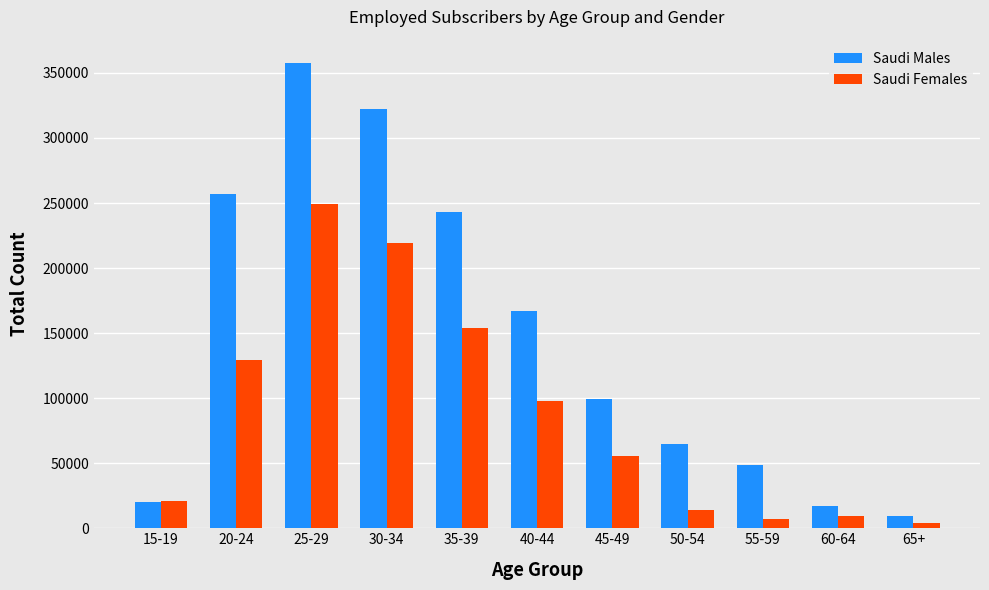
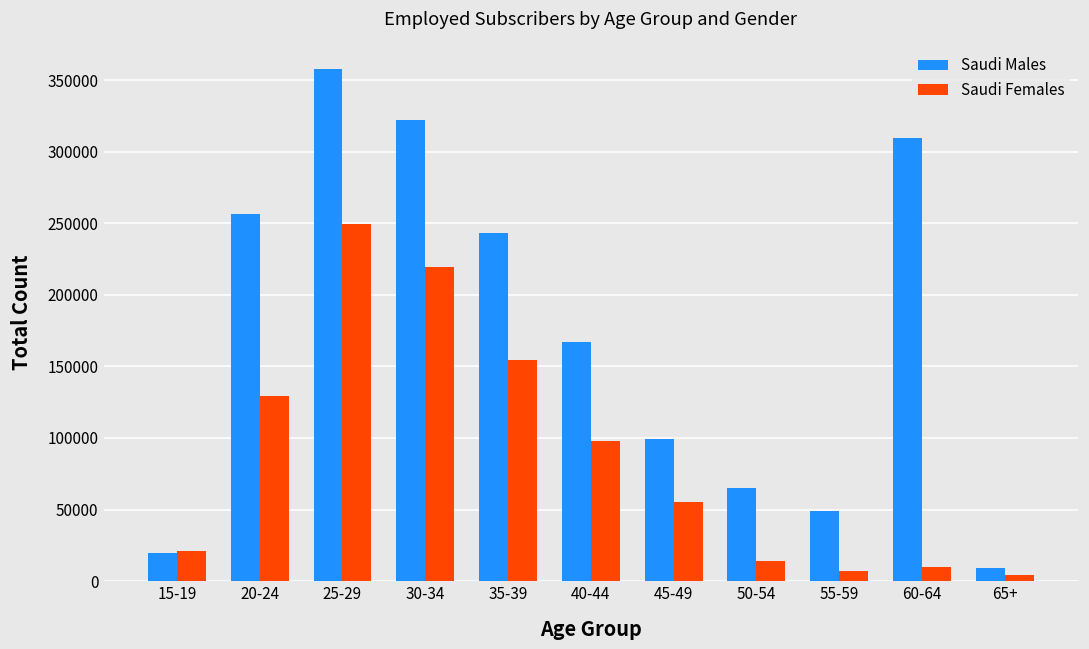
Saudi Males, 60-64: 17000 -> 310000
